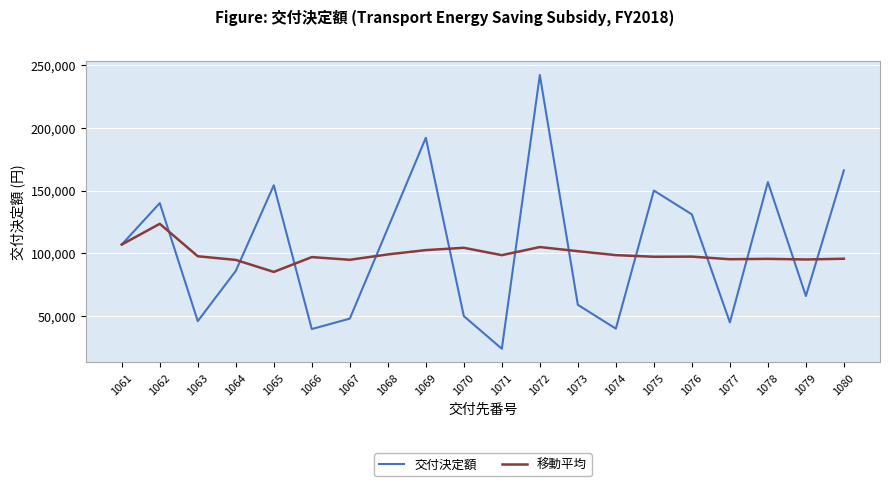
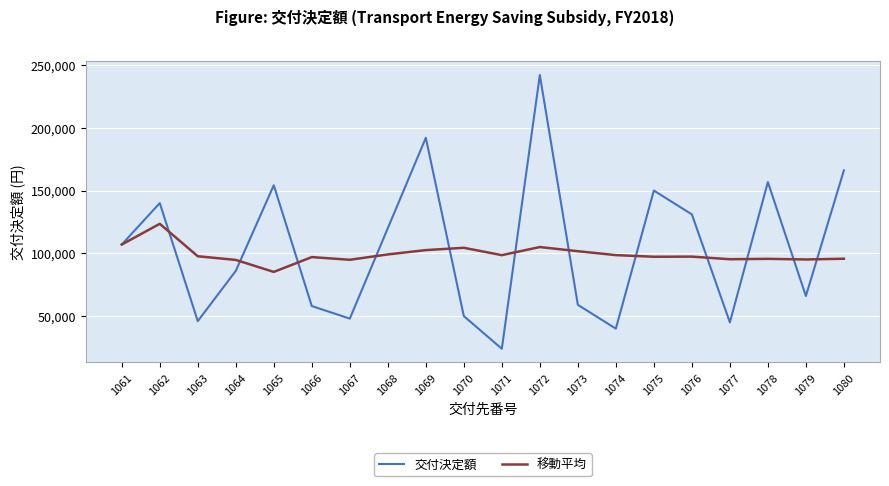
交付決定額, 1066: 40,000 -> 58,000
